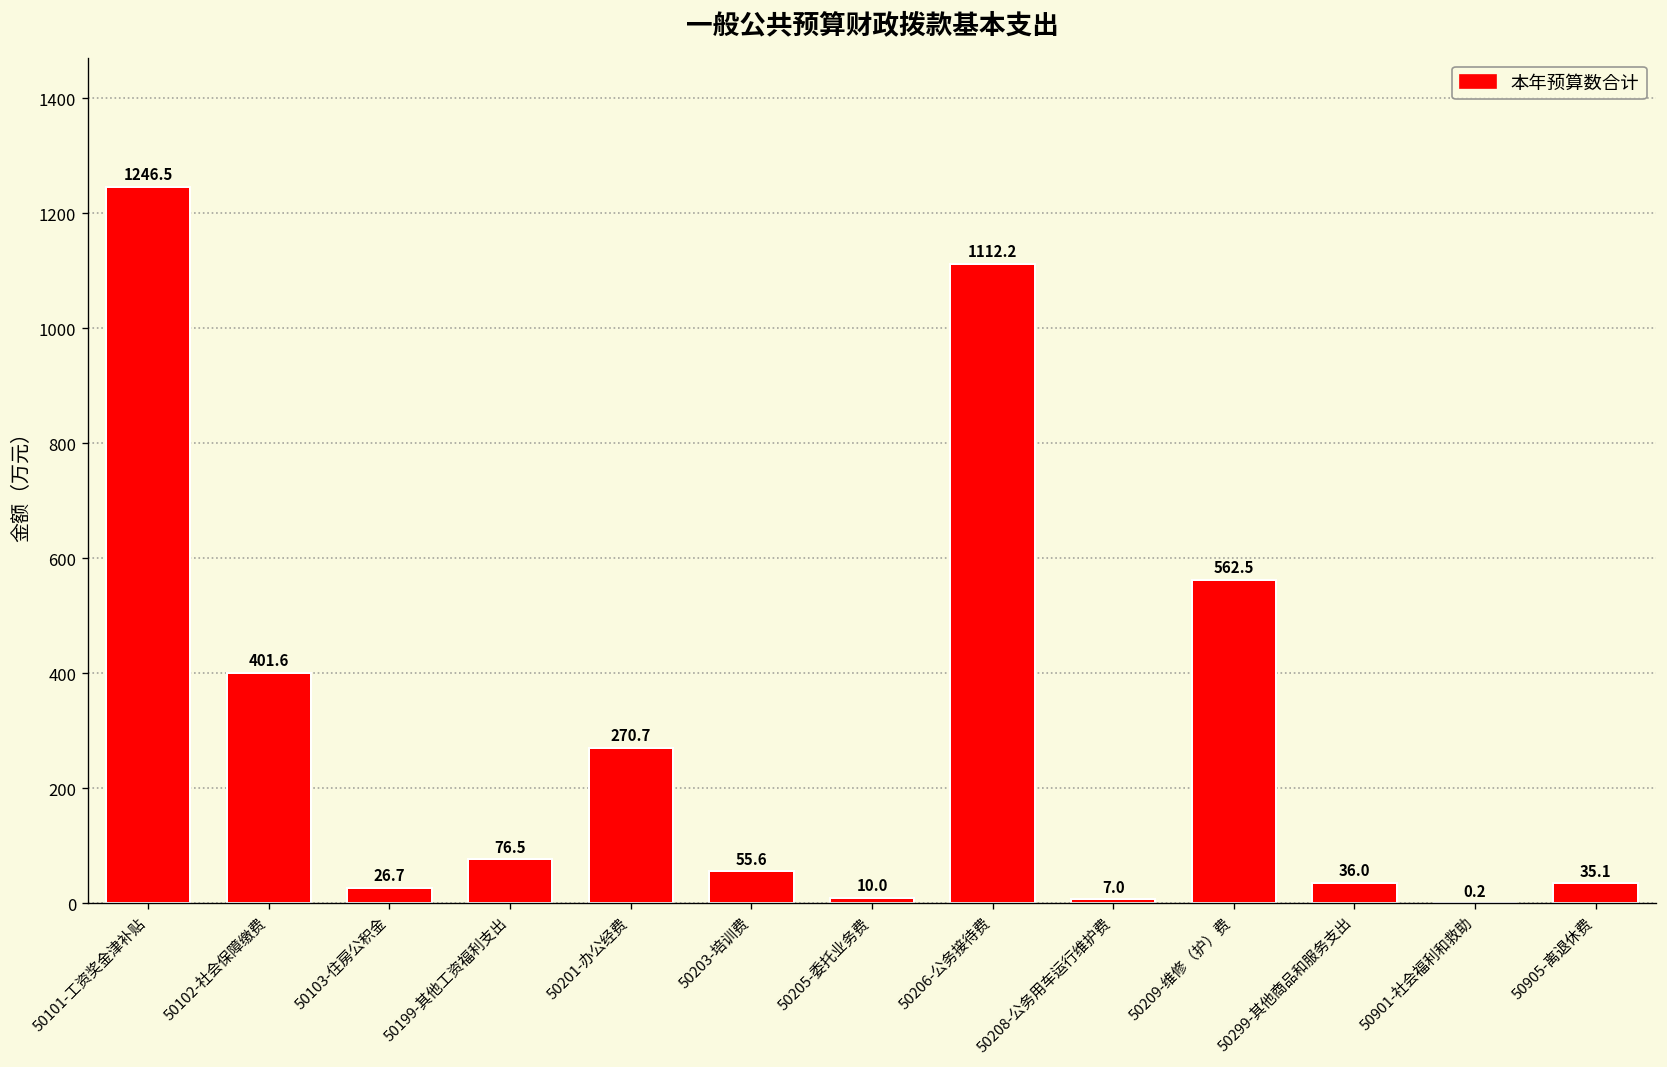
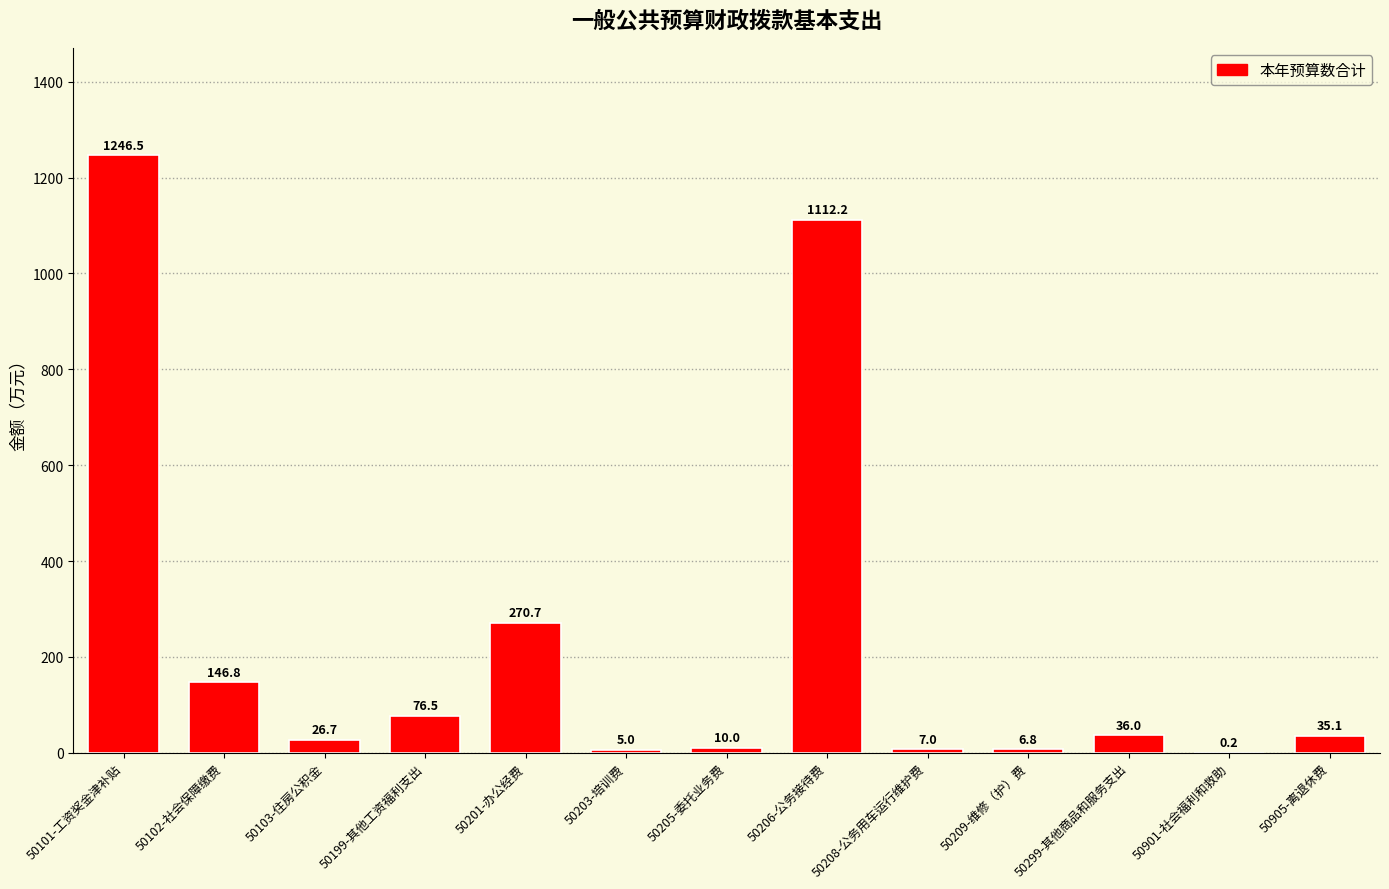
50102-社会保障缴费: 401.6 -> 146.8
50203-培训费: 55.6 -> 5.0
50209-维修（护）费: 562.5 -> 6.8
